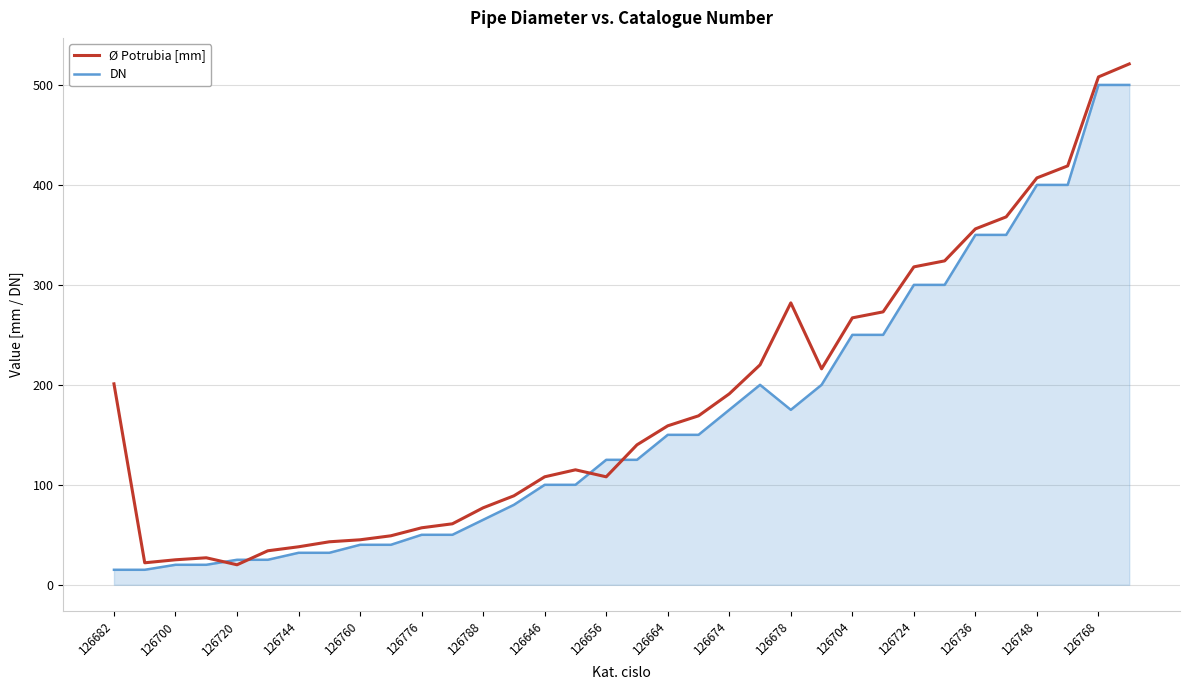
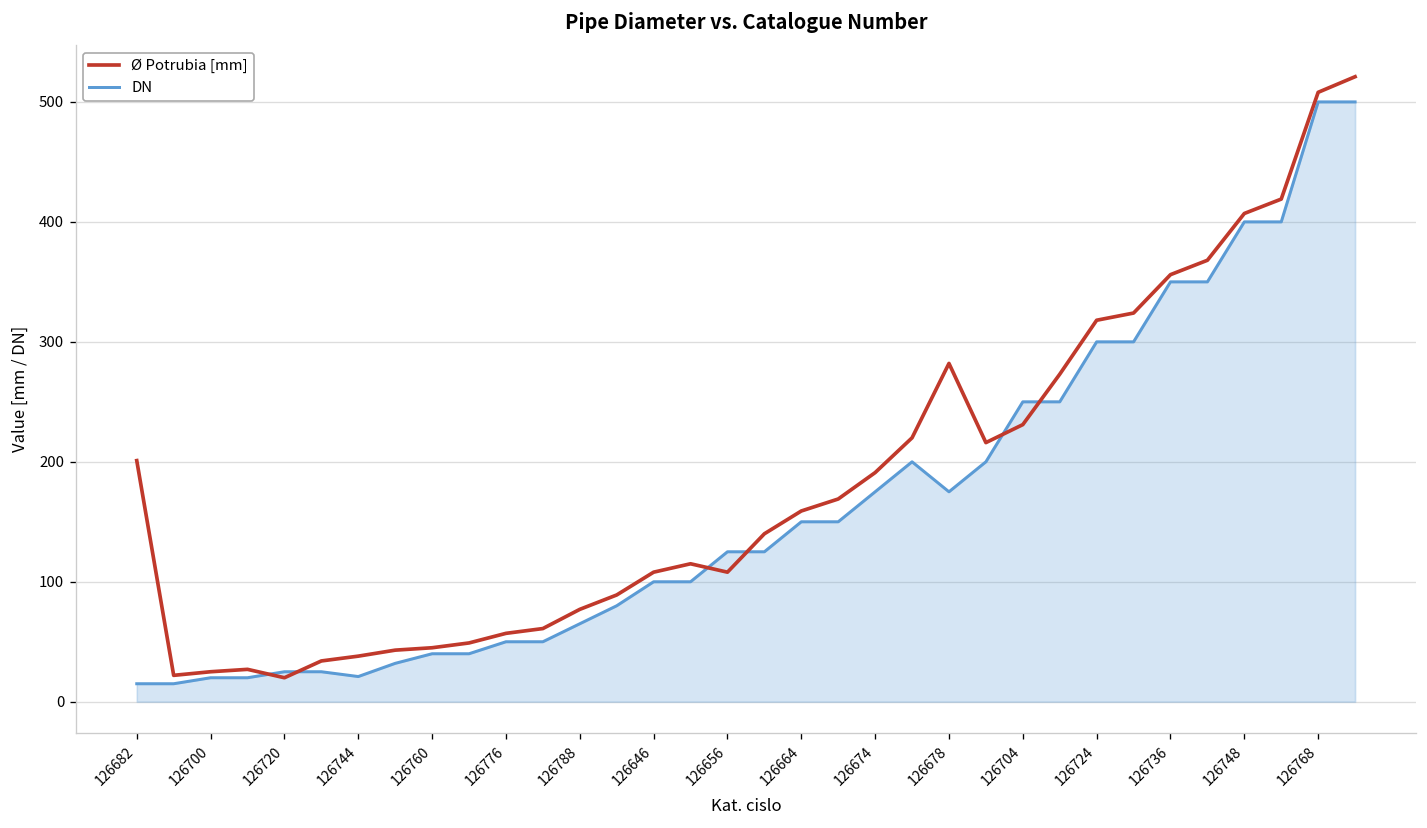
DN, 126744: 30 -> 20
Ø Potrubia [mm], 126704: 270 -> 230
